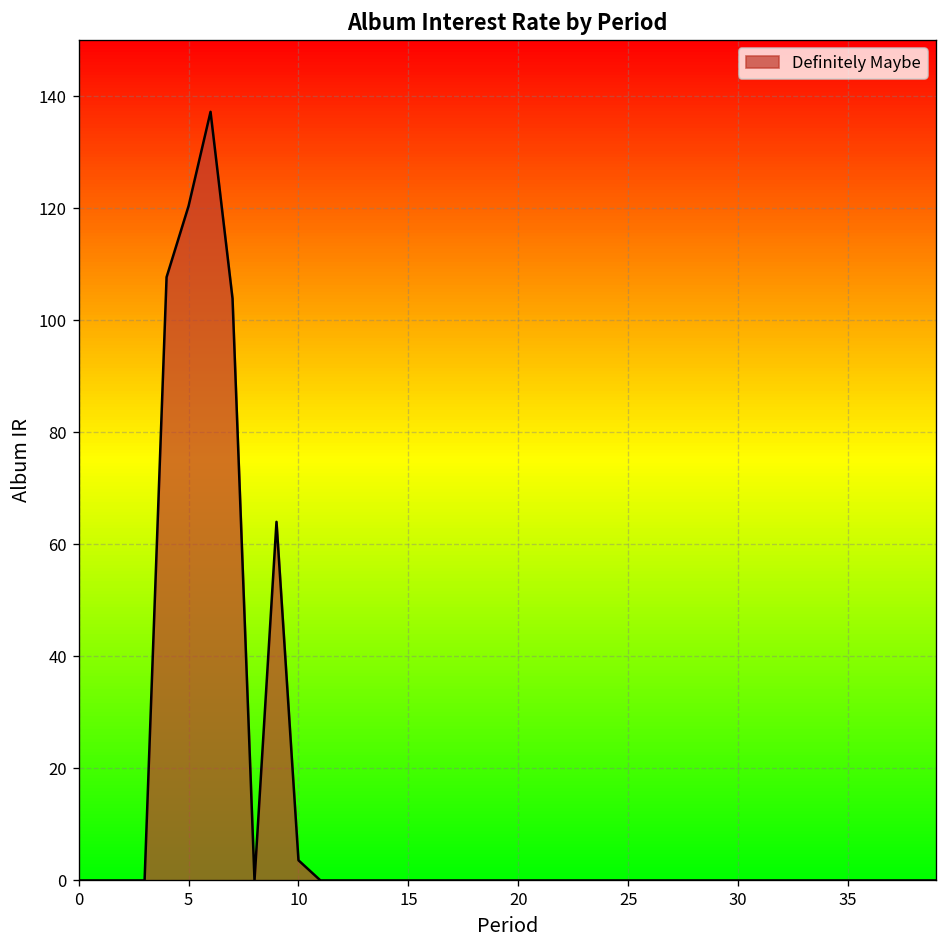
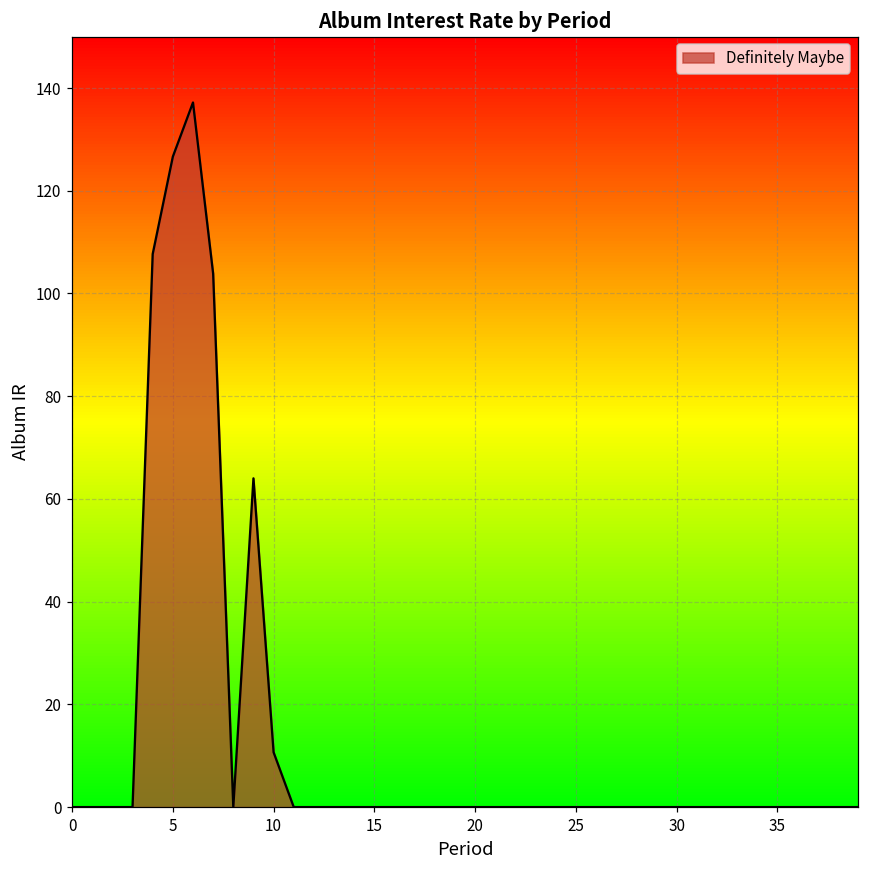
5: 120 -> 127
10: 4 -> 11
